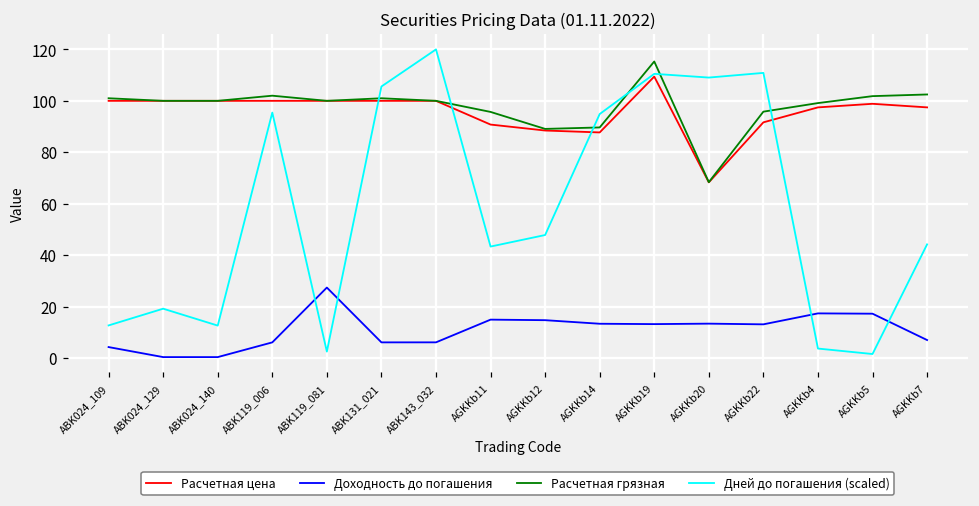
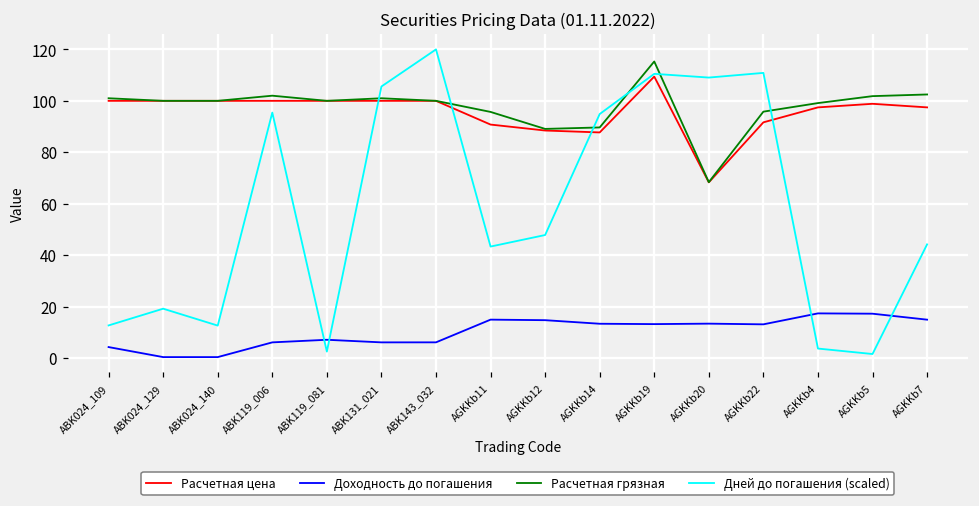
Доходность до погашения, ABK119_081: 27 -> 7
Доходность до погашения, AGKKb7: 7 -> 15
